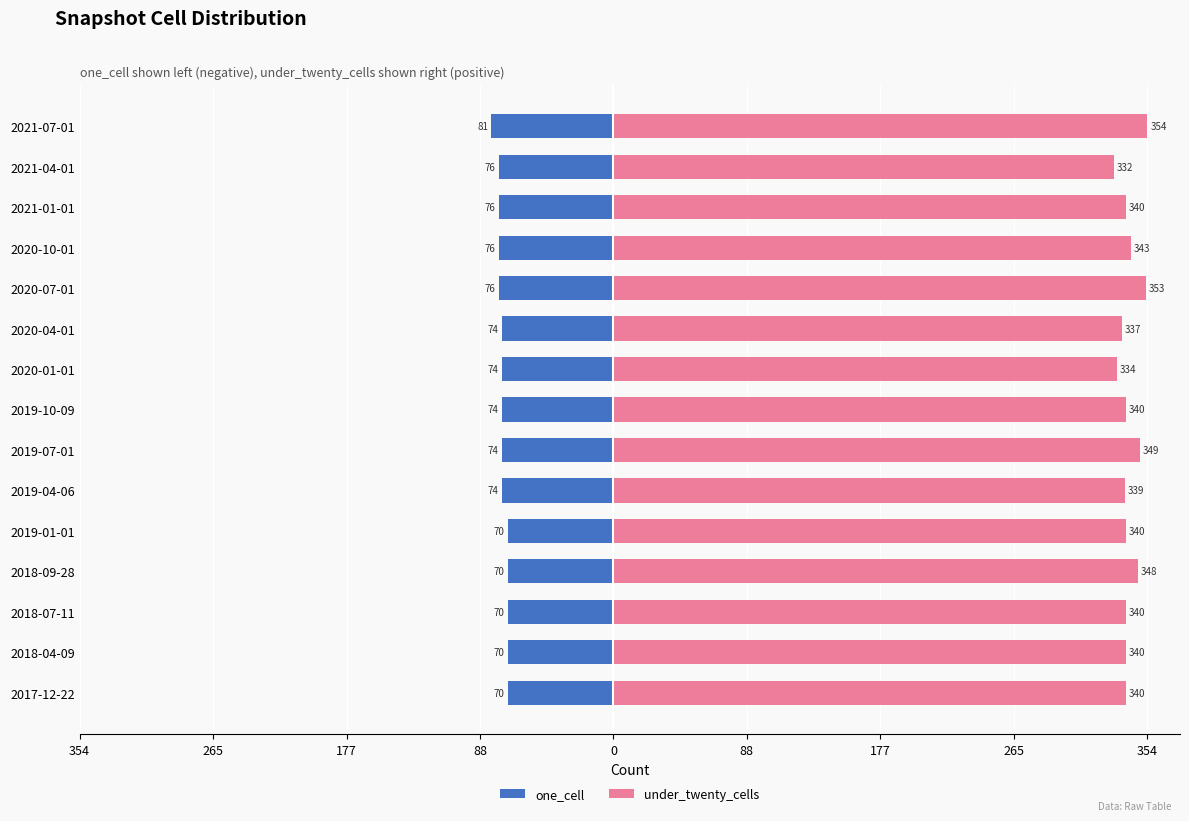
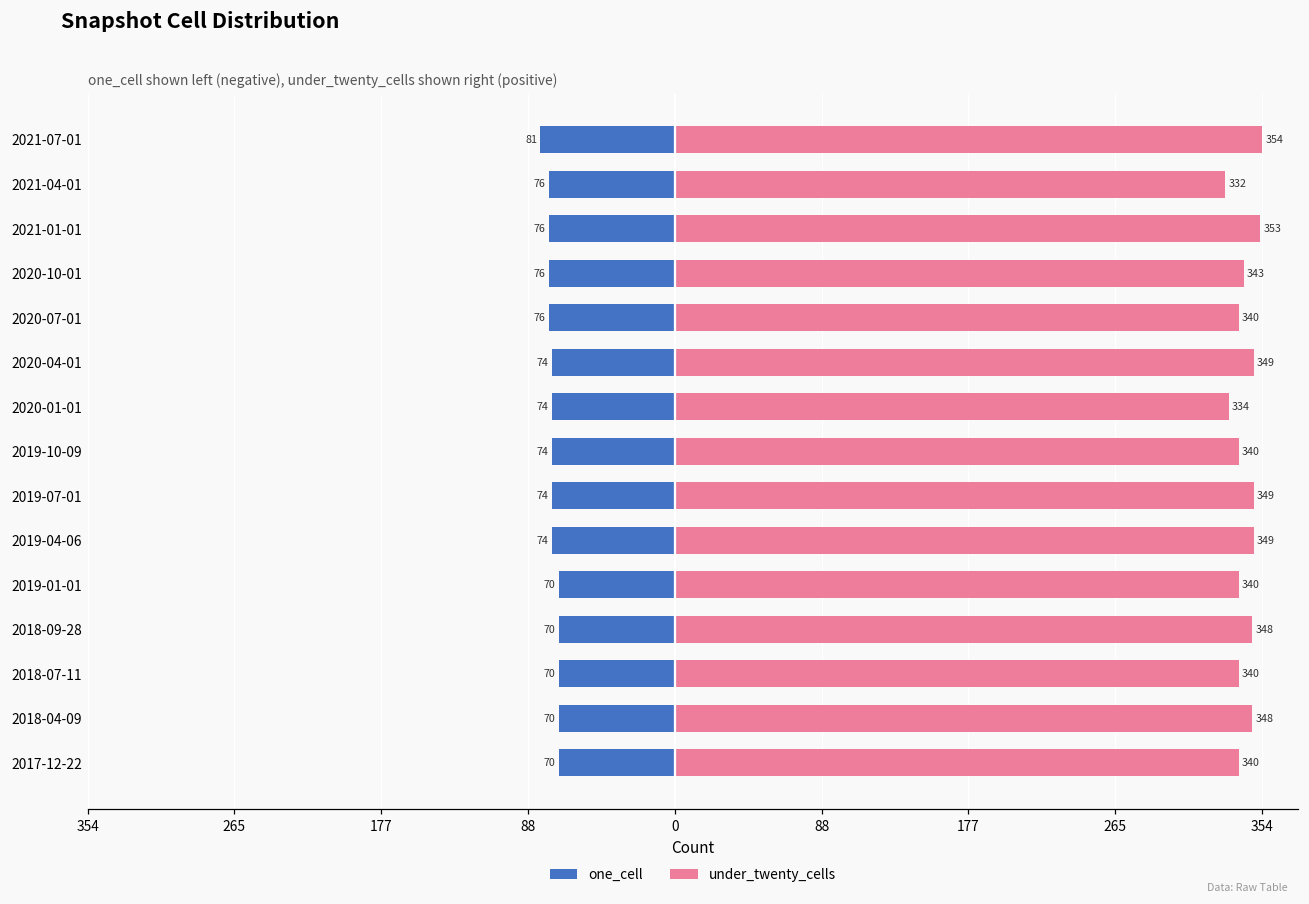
under_twenty_cells, 2021-01-01: 340 -> 353
under_twenty_cells, 2020-07-01: 353 -> 340
under_twenty_cells, 2020-04-01: 337 -> 349
under_twenty_cells, 2019-04-06: 339 -> 349
under_twenty_cells, 2018-04-09: 340 -> 348
